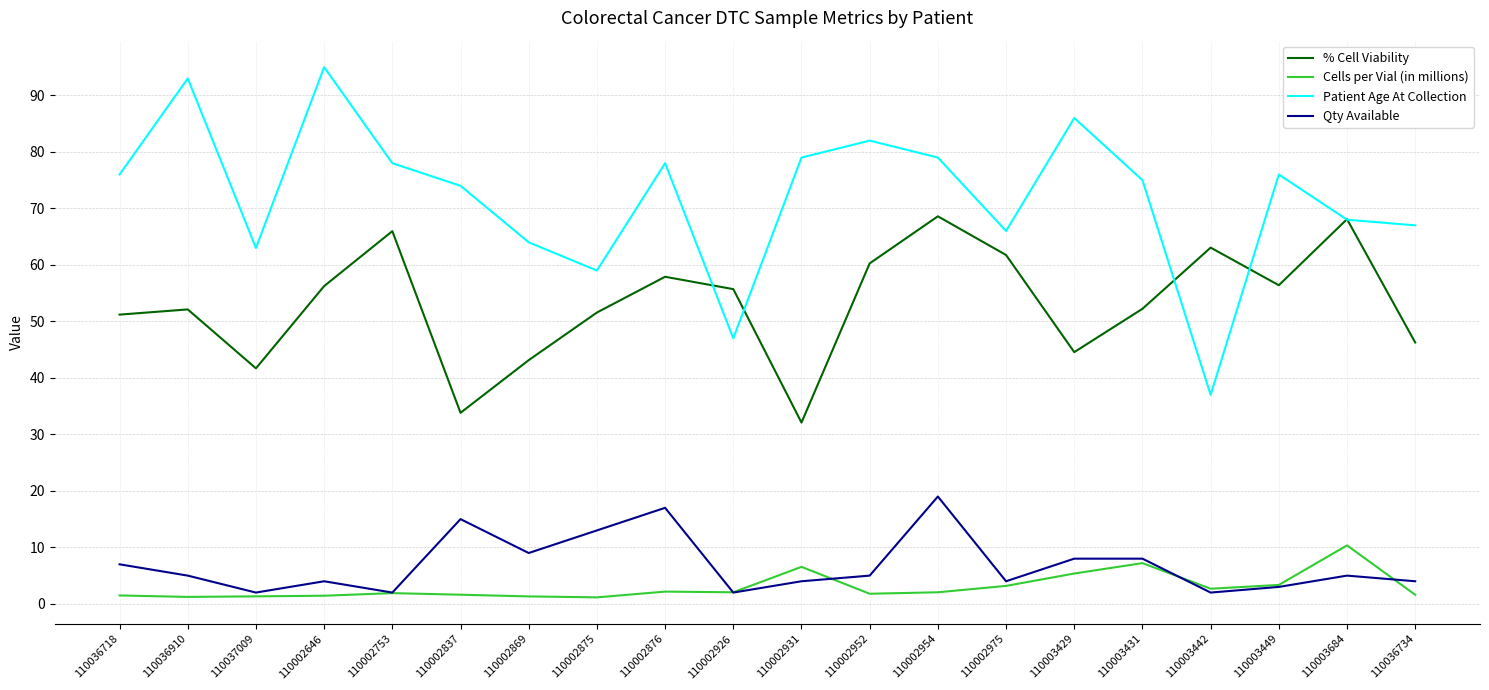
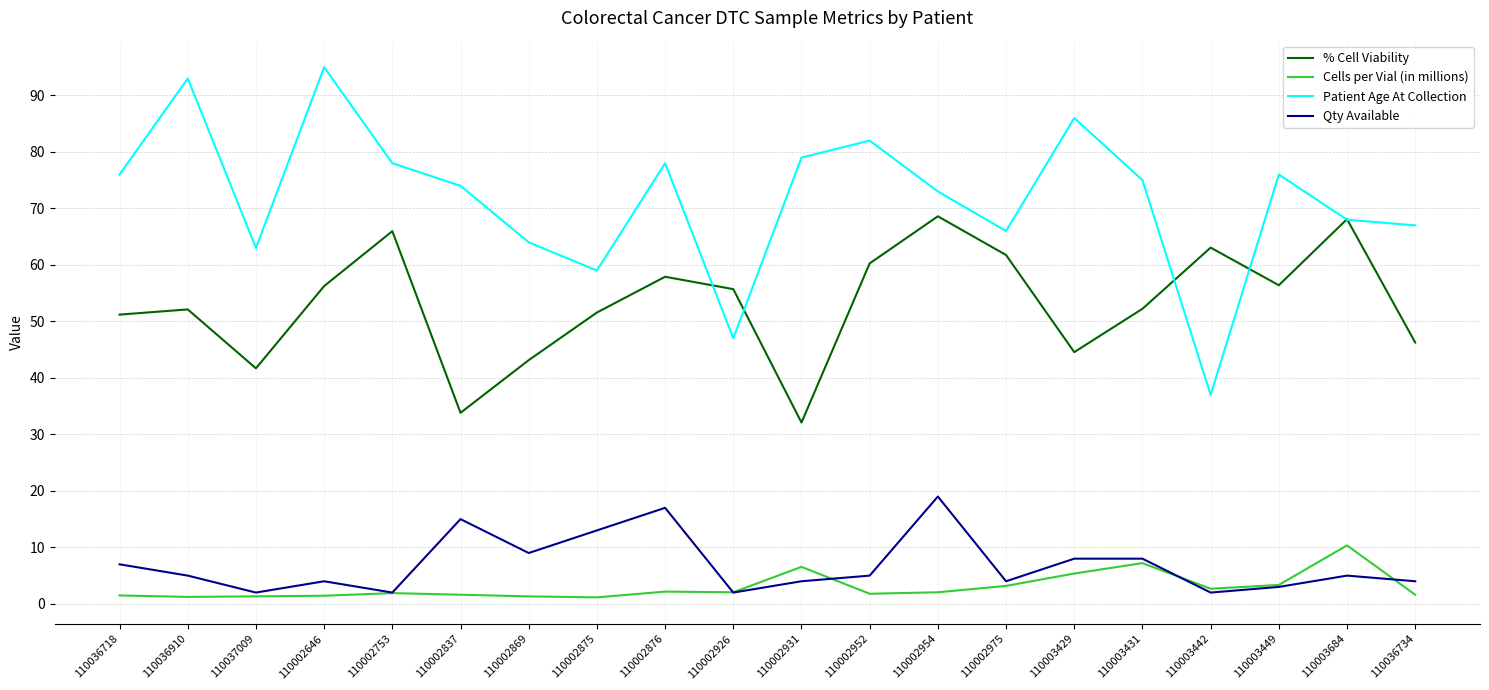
Patient Age At Collection, 110002954: 79 -> 73
